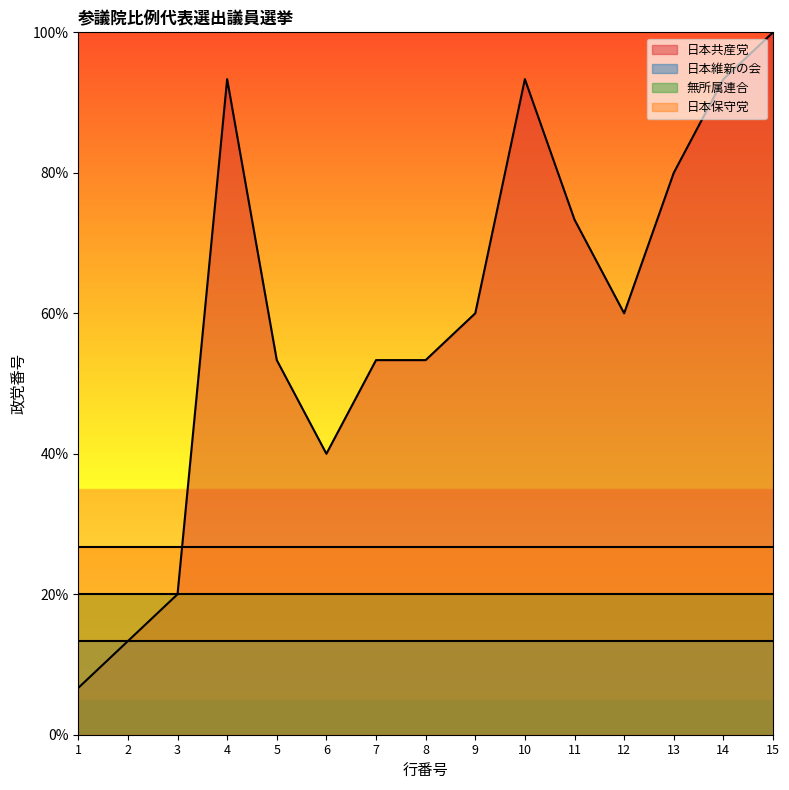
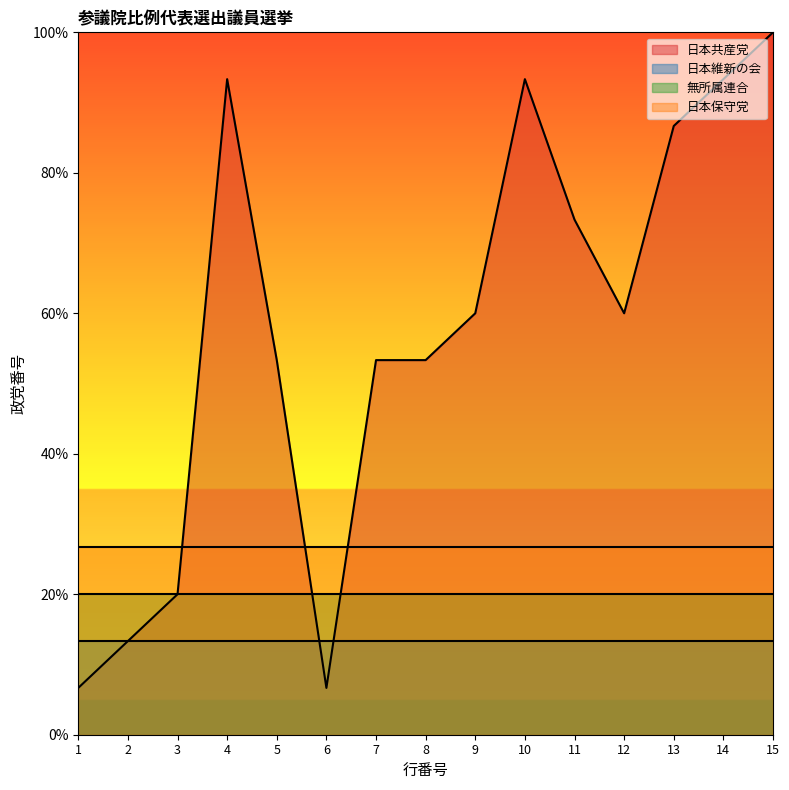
日本共産党, 6: 40% -> 7%
日本共産党, 13: 80% -> 87%
